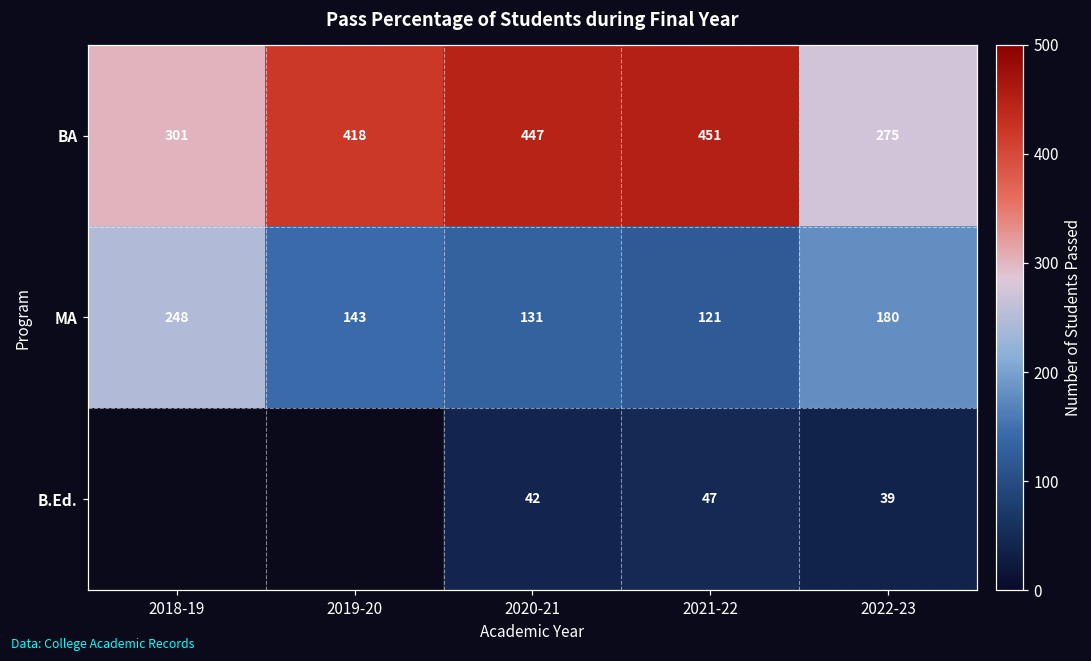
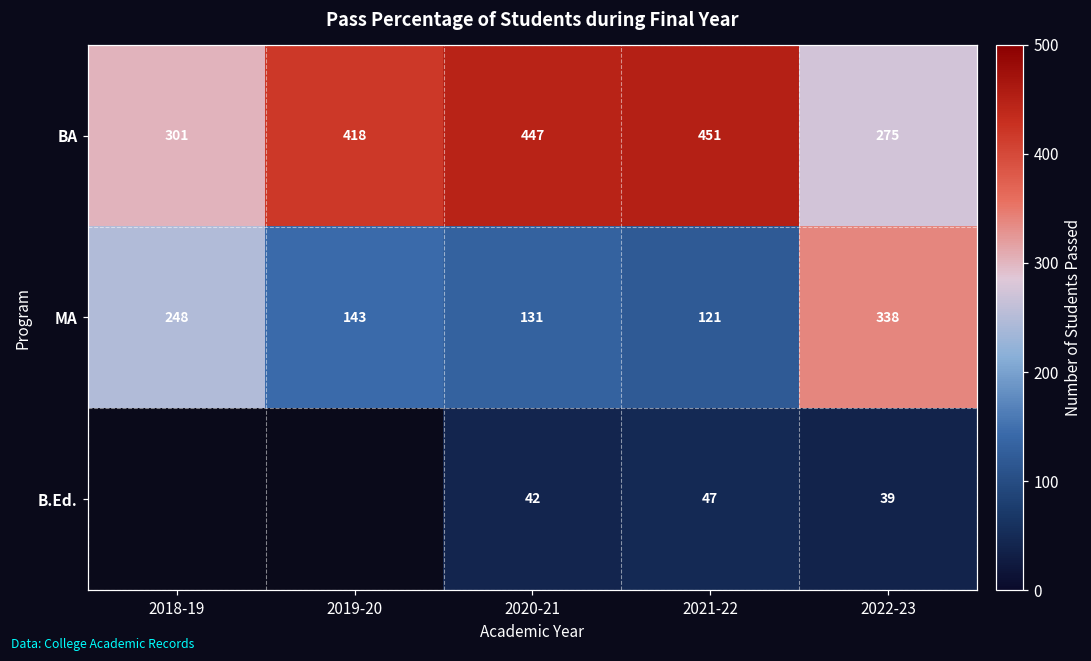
MA, 2022-23: 180 -> 338
